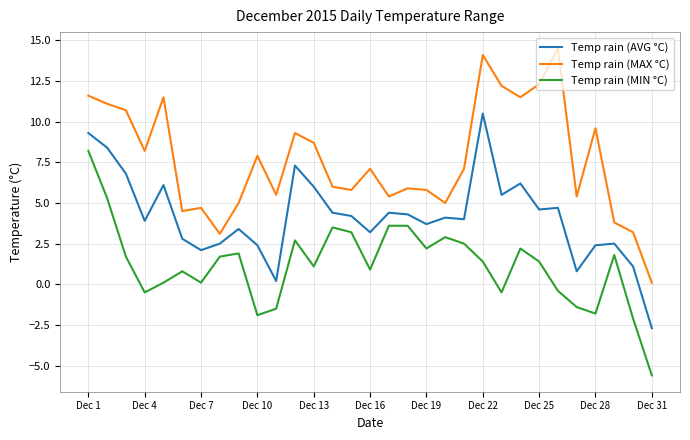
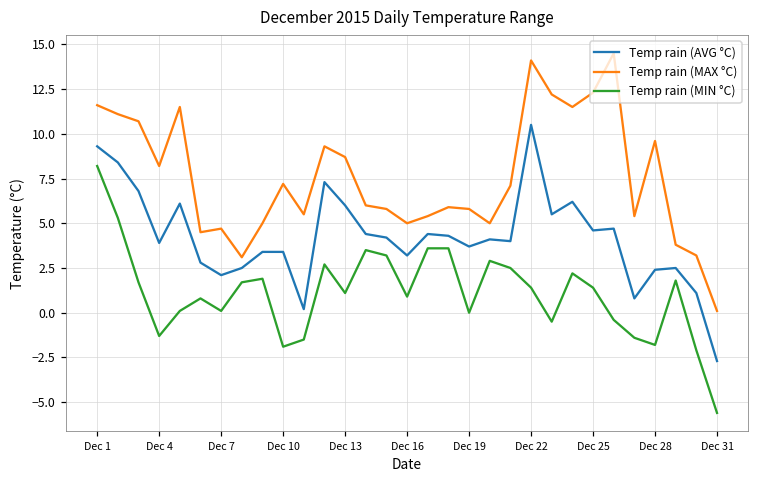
Temp rain (MIN °C), Dec 4: -0.5 -> -1.3
Temp rain (AVG °C), Dec 10: 2.4 -> 3.4
Temp rain (MAX °C), Dec 10: 7.9 -> 7.2
Temp rain (MAX °C), Dec 16: 7.1 -> 5.0
Temp rain (MIN °C), Dec 19: 2.2 -> 0.0
